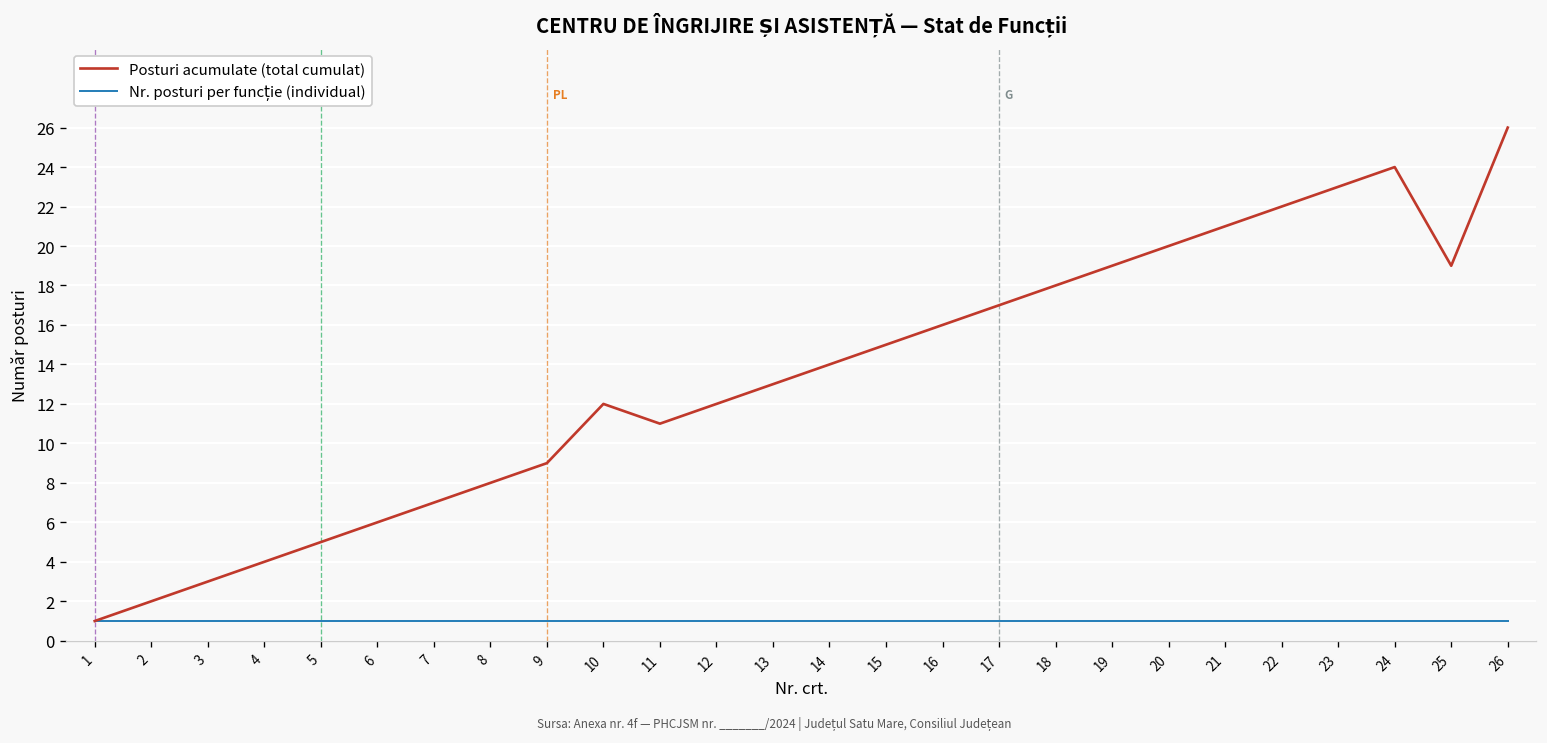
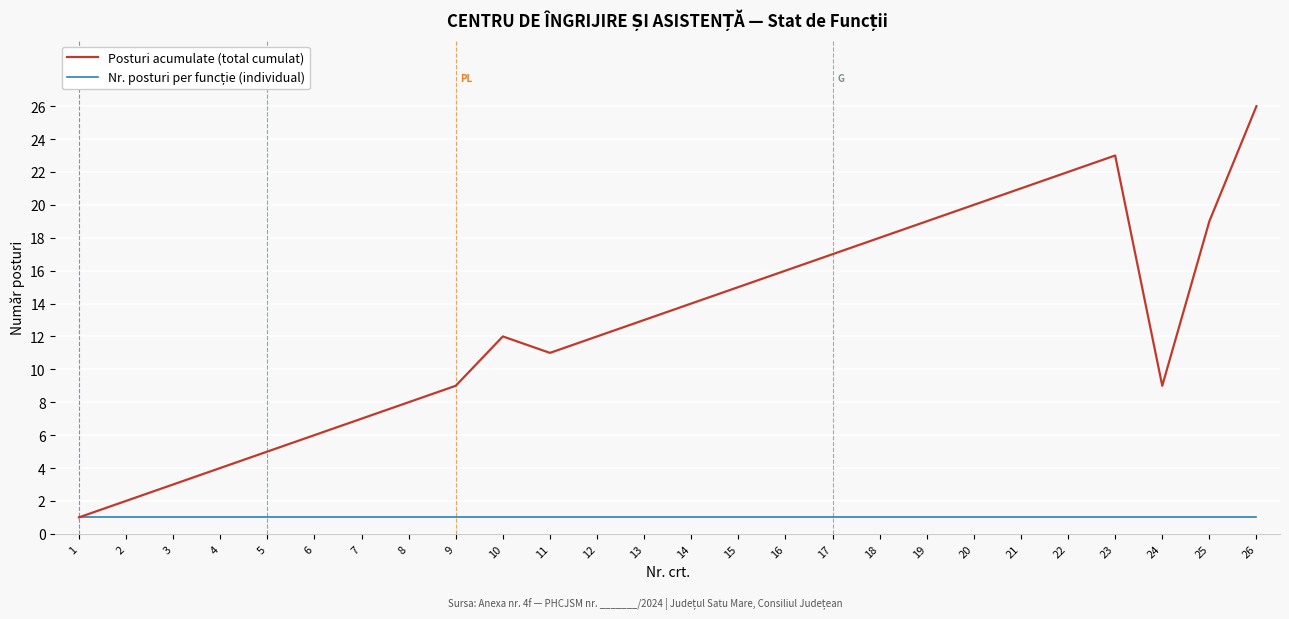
Posturi acumulate (total cumulat), 24: 24 -> 9
